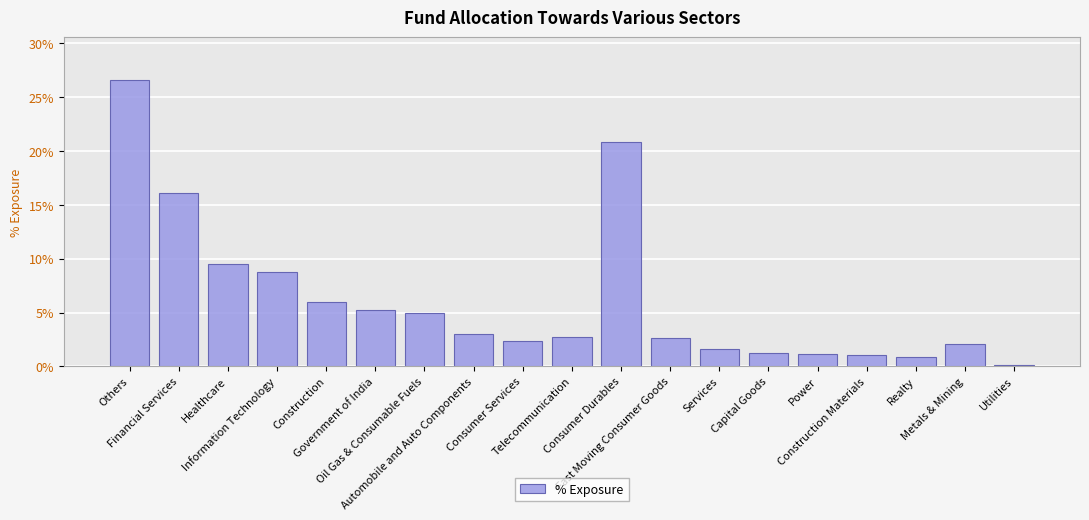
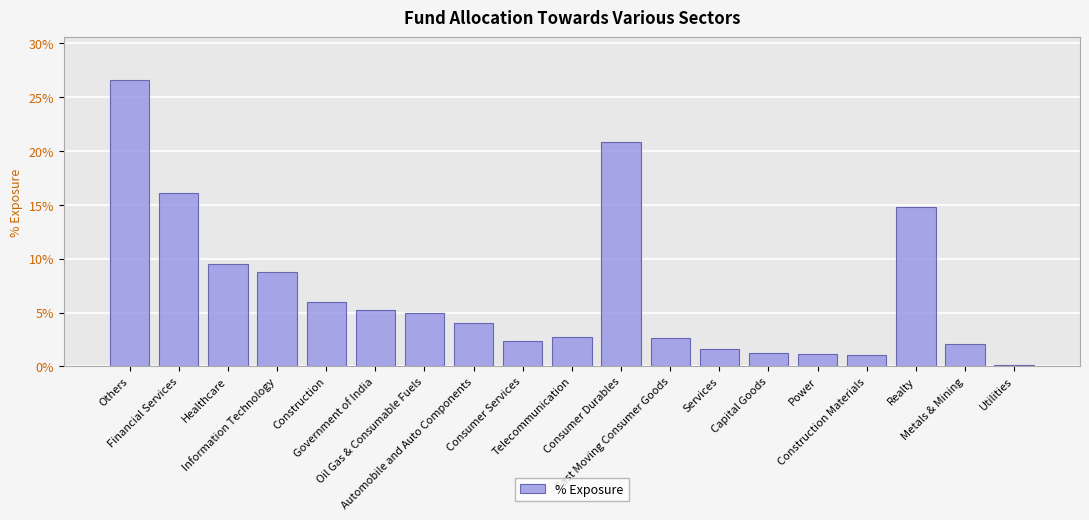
Automobile and Auto Components: 3.0% -> 4.0%
Realty: 0.9% -> 14.8%
